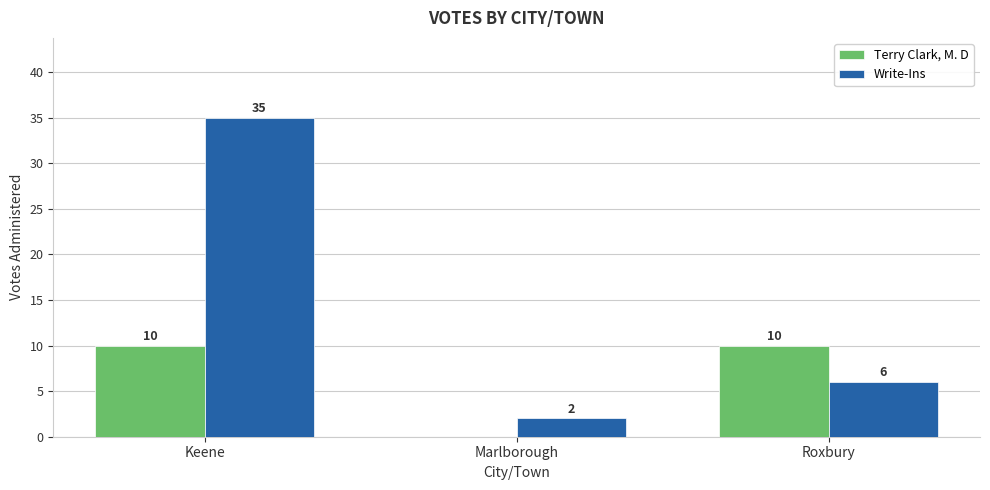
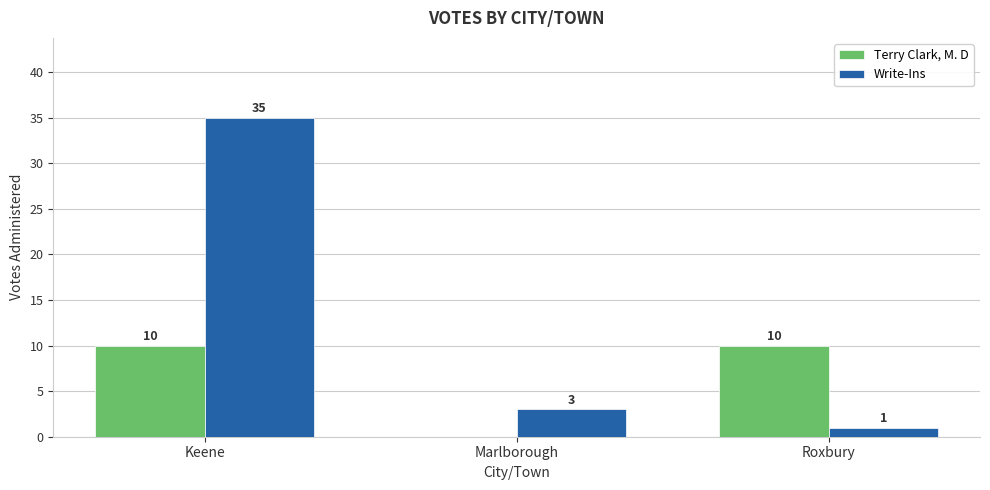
Write-Ins, Marlborough: 2 -> 3
Write-Ins, Roxbury: 6 -> 1
